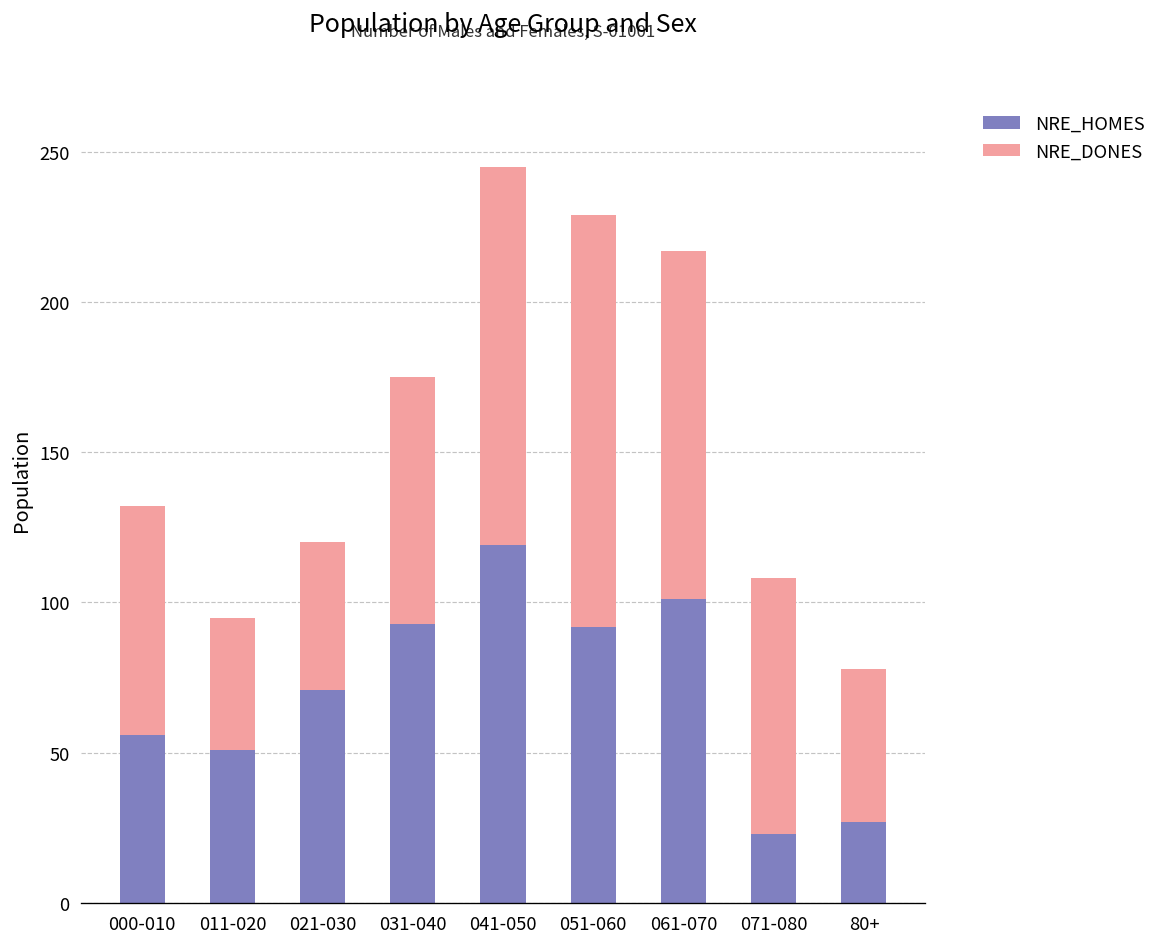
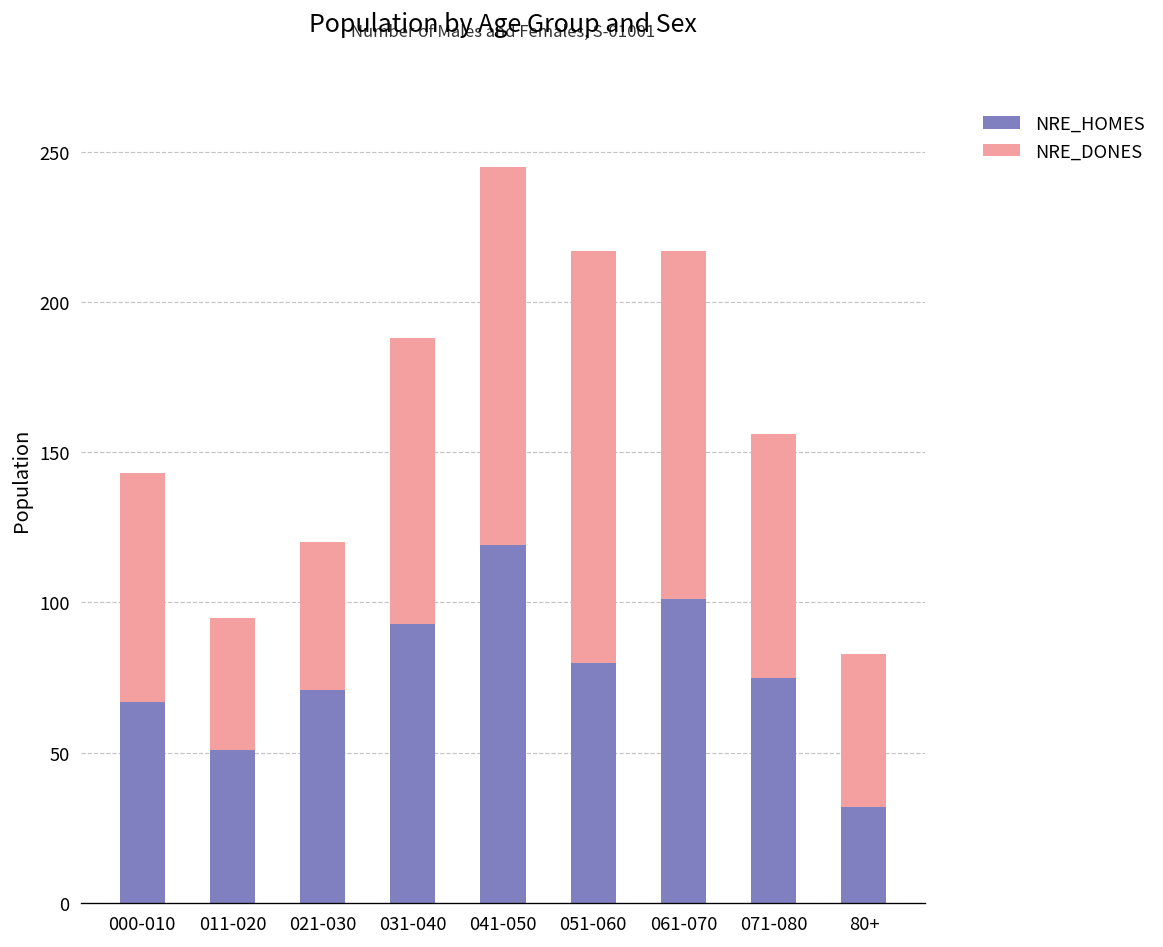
NRE_HOMES, 000-010: 56 -> 67
NRE_DONES, 031-040: 82 -> 95
NRE_HOMES, 051-060: 92 -> 80
NRE_HOMES, 071-080: 23 -> 75
NRE_DONES, 071-080: 85 -> 81
NRE_HOMES, 80+: 27 -> 32
